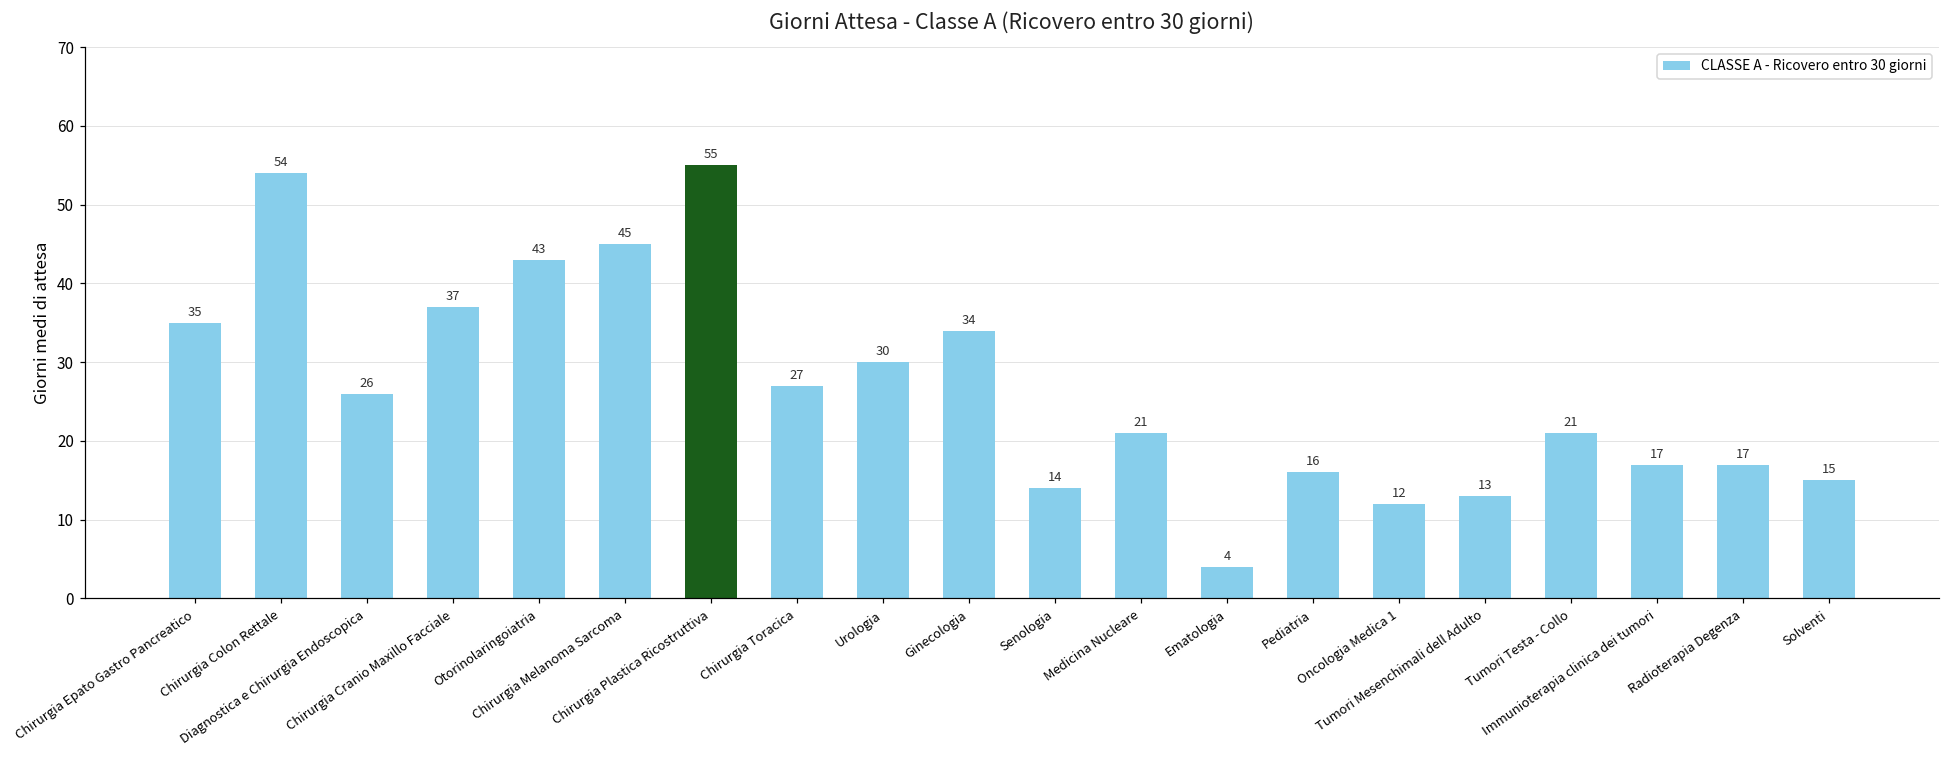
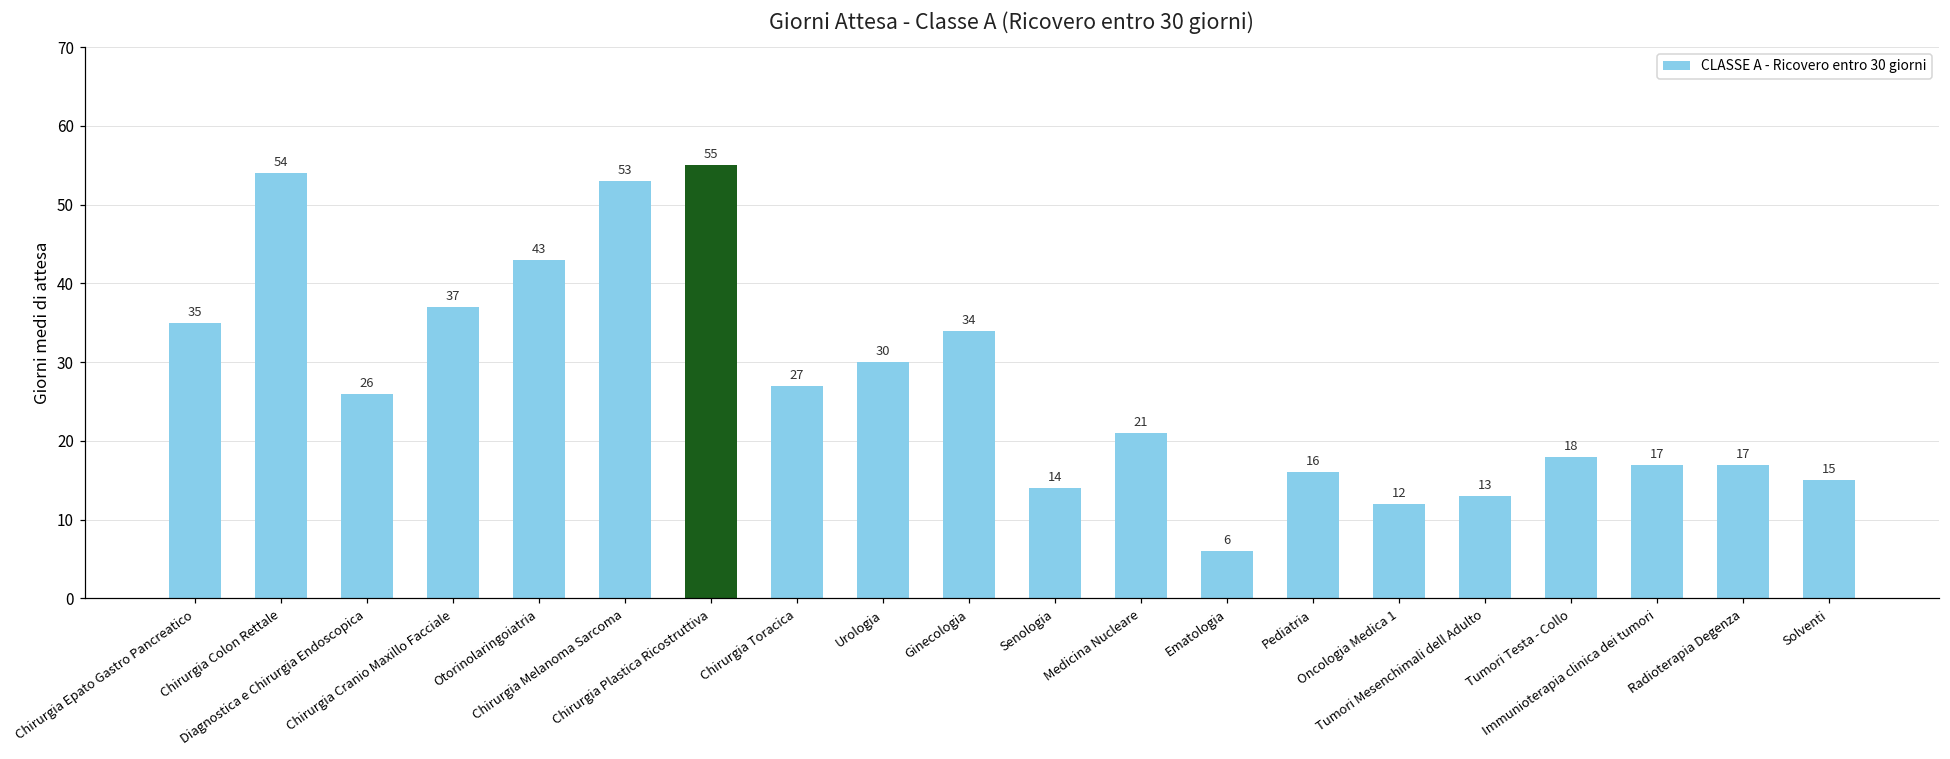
Chirurgia Melanoma Sarcoma: 45 -> 53
Ematologia: 4 -> 6
Tumori Testa - Collo: 21 -> 18
